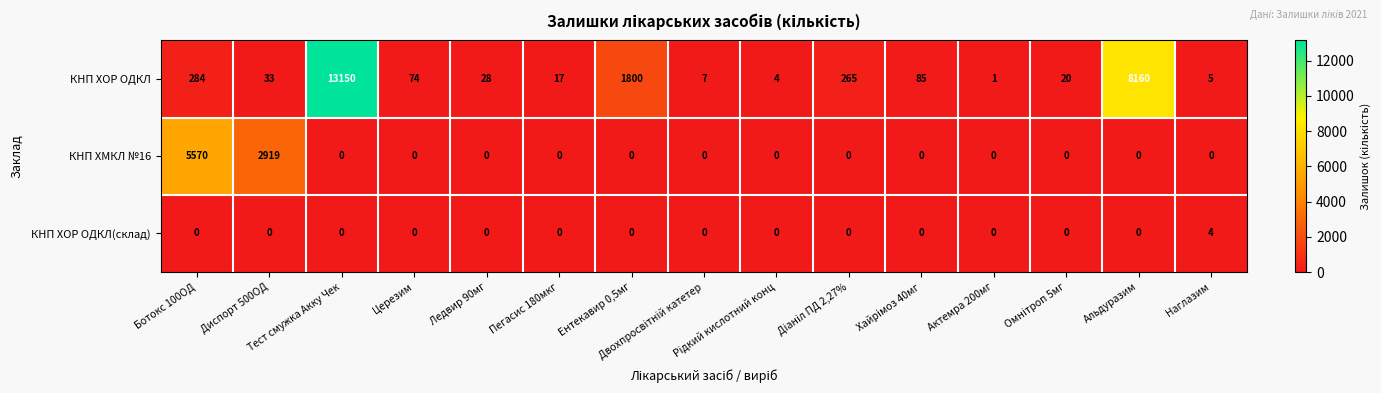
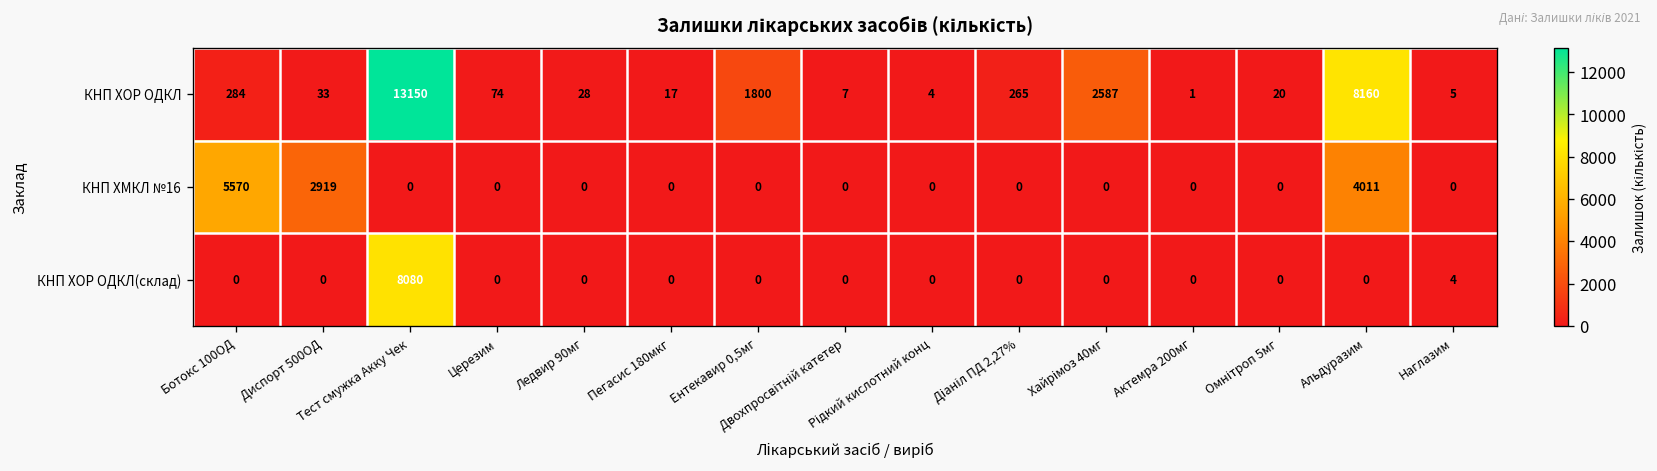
КНП ХОР ОДКЛ, Хайрімоз 40мг: 85 -> 2587
КНП ХМКЛ №16, Альдуразим: 0 -> 4011
КНП ХОР ОДКЛ(склад), Тест смужка Акку Чек: 0 -> 8080
